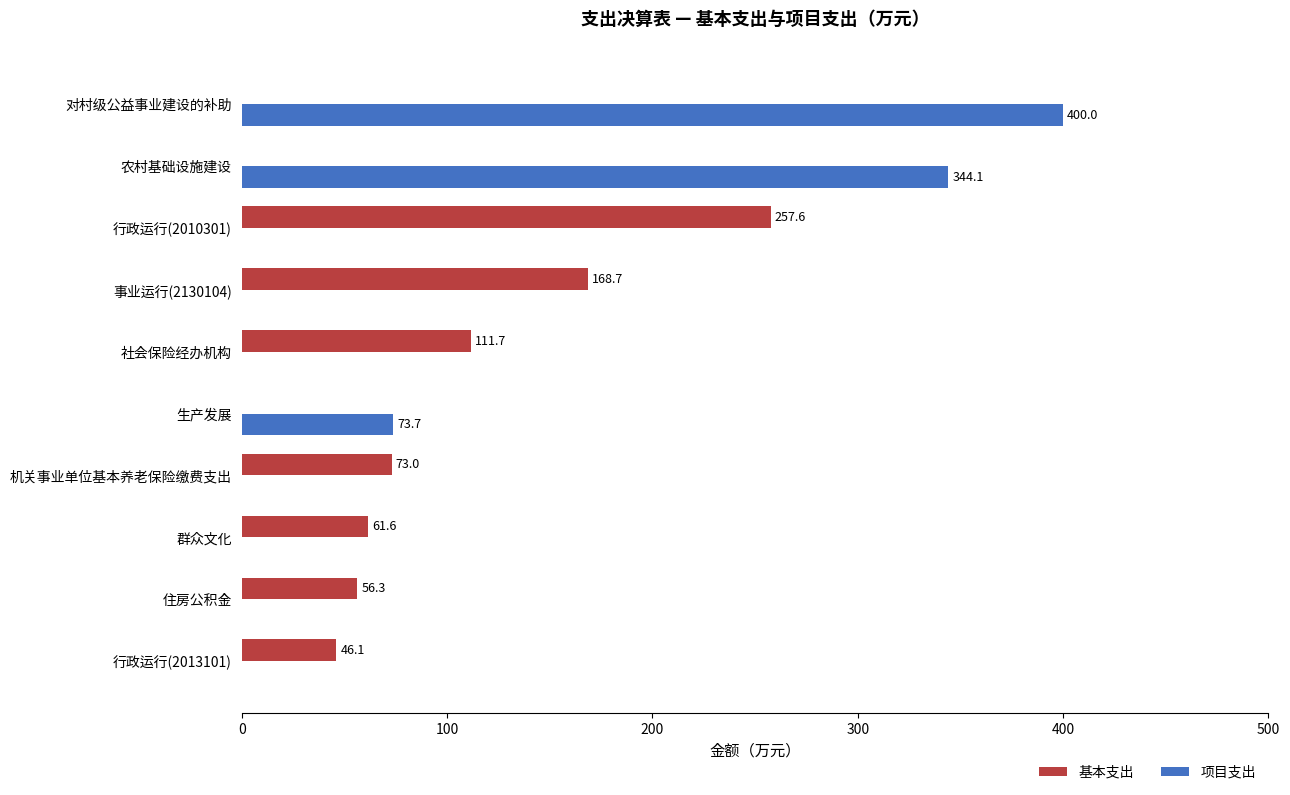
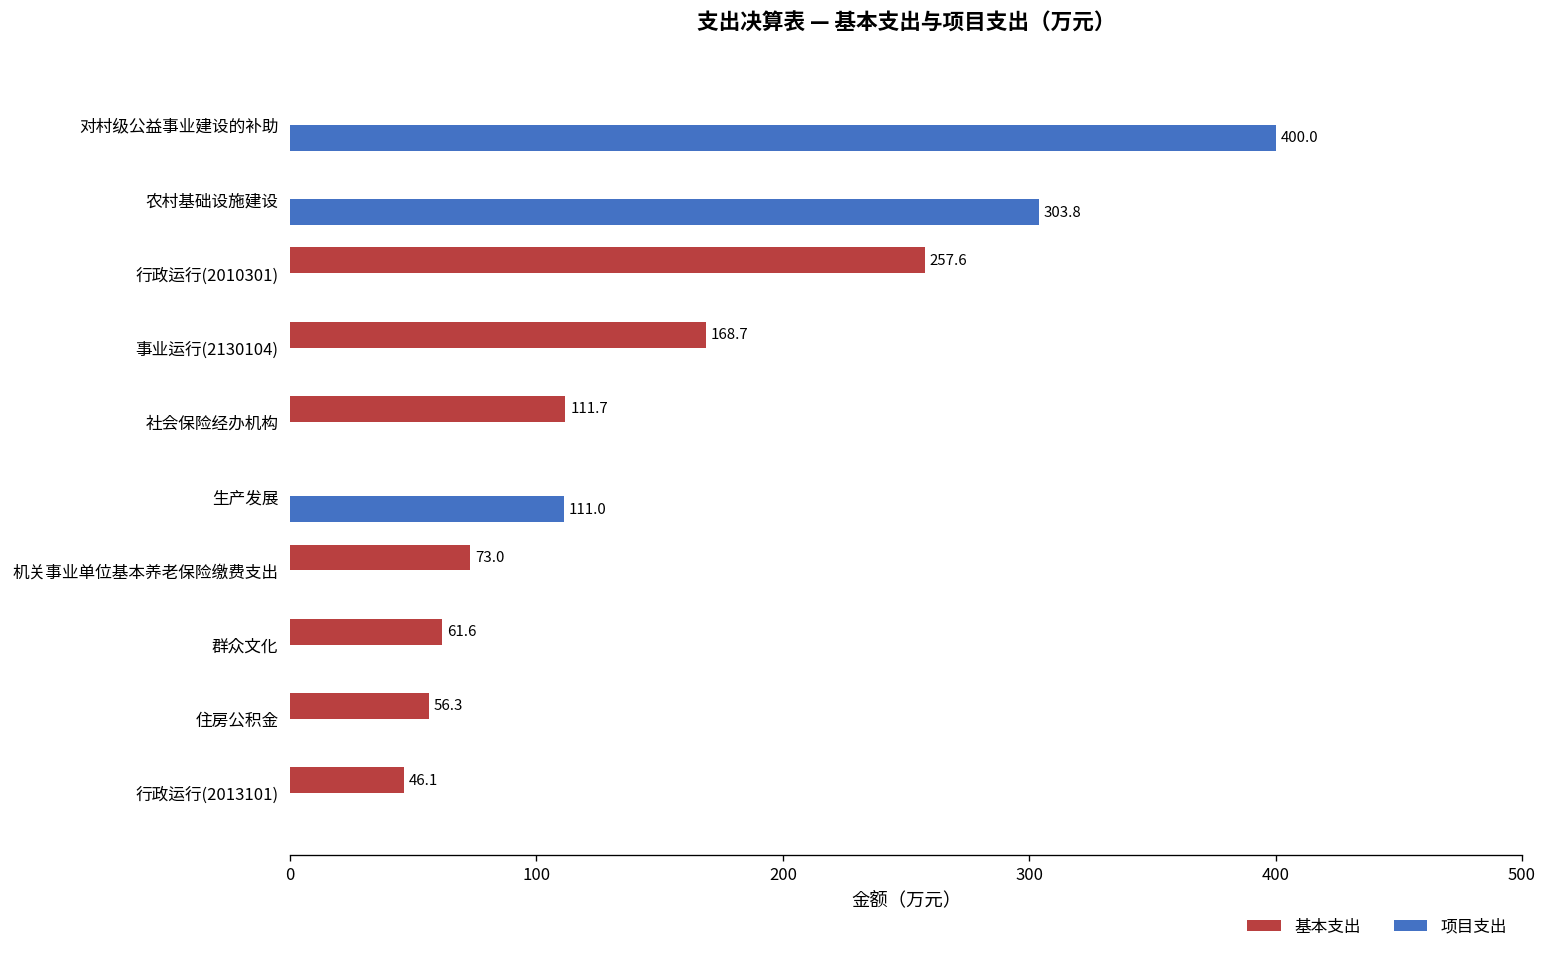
项目支出, 农村基础设施建设: 344.1 -> 303.8
项目支出, 生产发展: 73.7 -> 111.0
